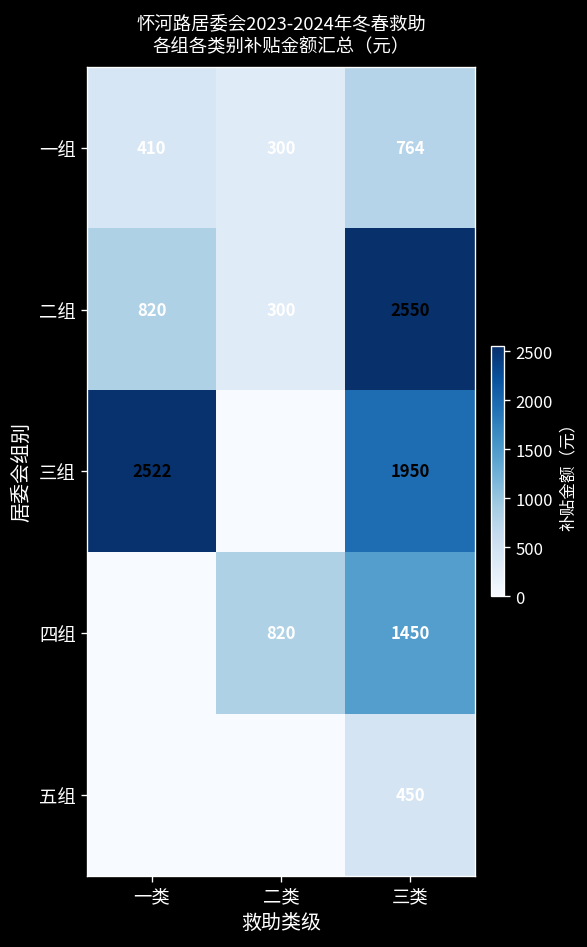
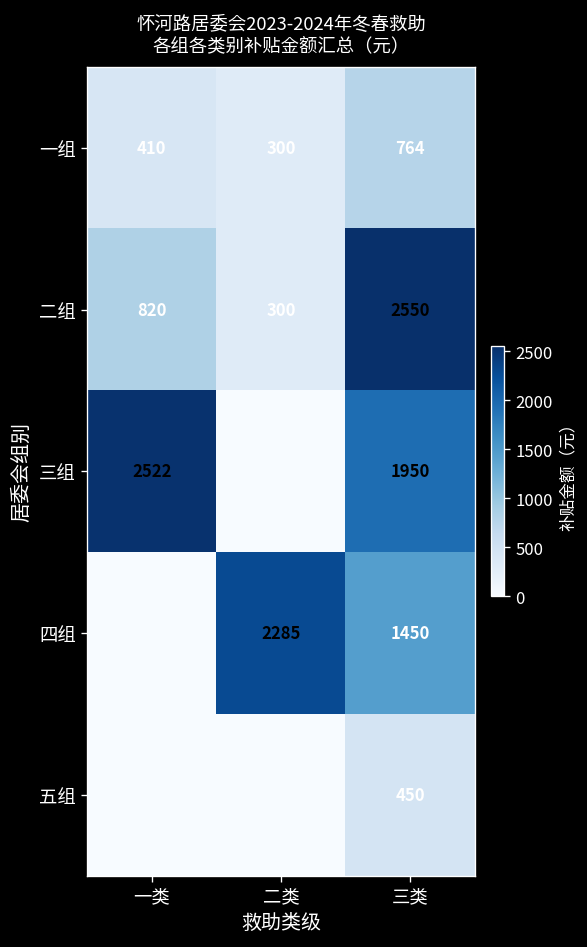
四组, 二类: 820 -> 2285
